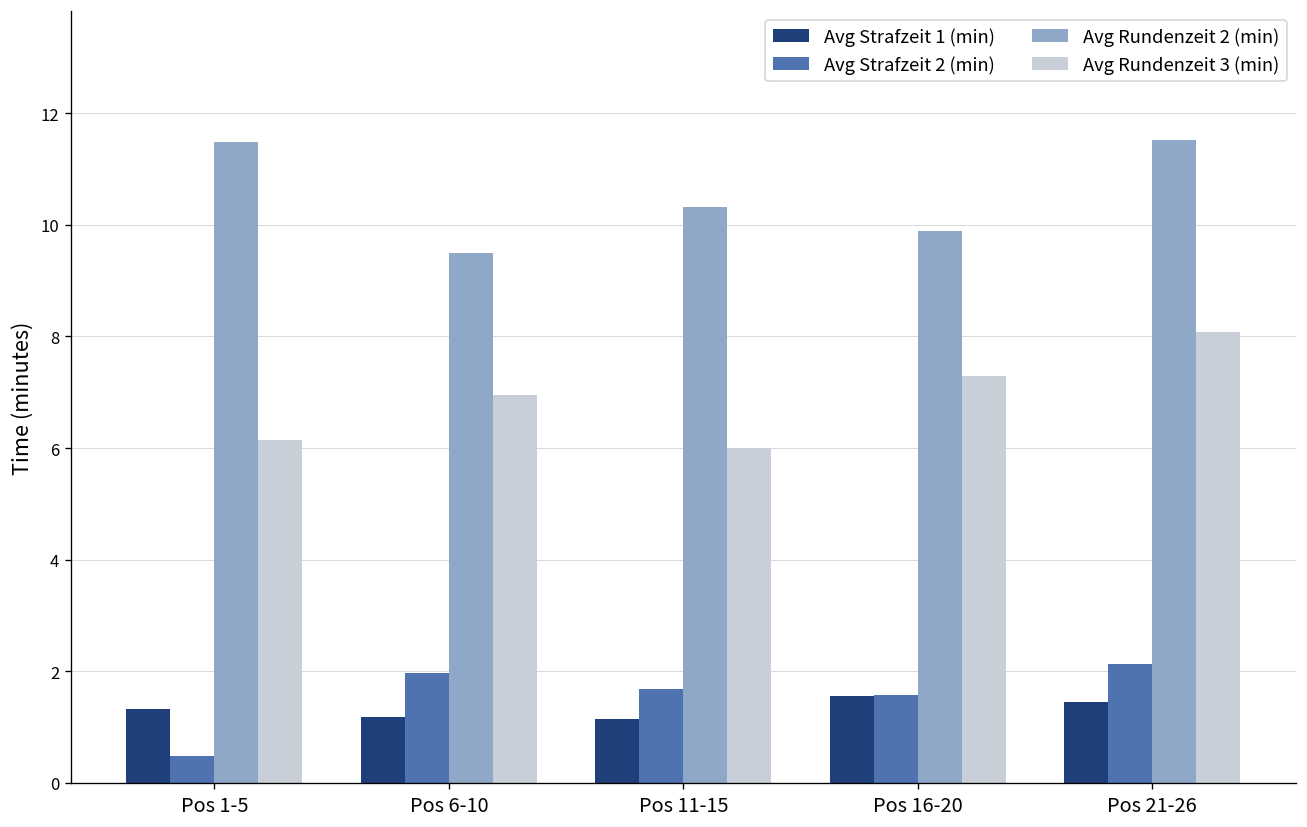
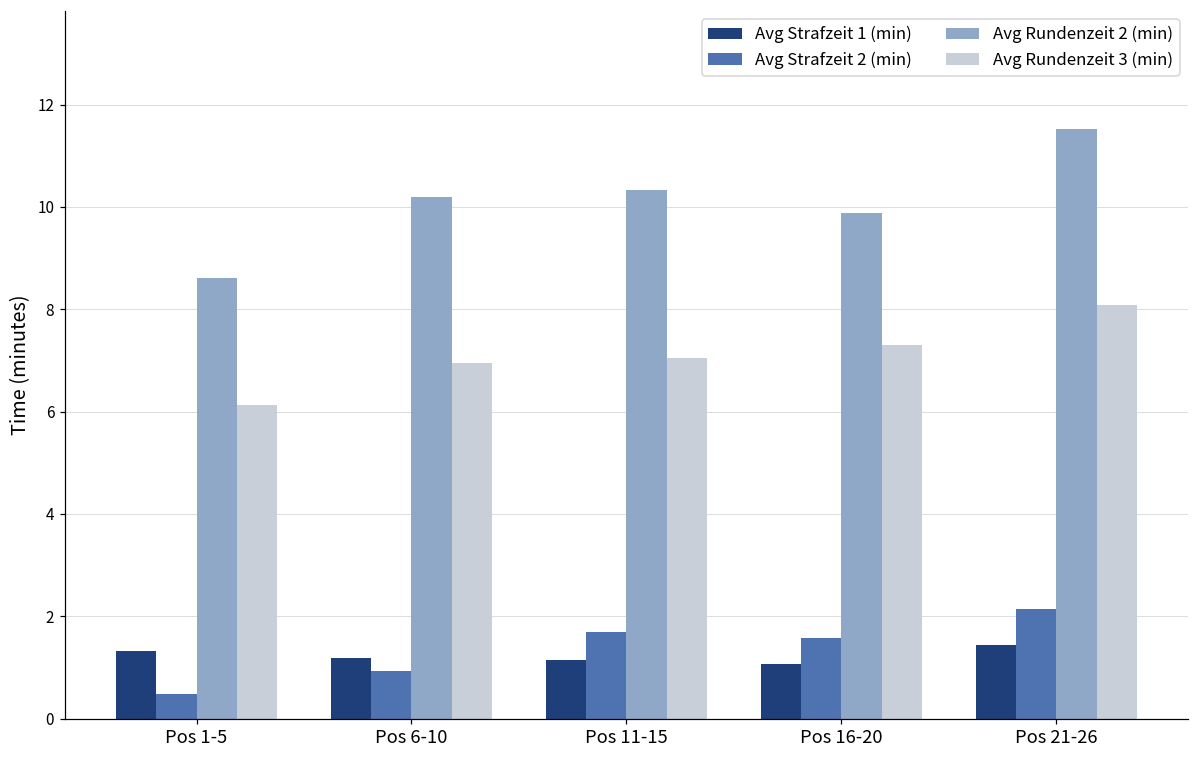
Avg Rundenzeit 2 (min), Pos 1-5: 11.5 -> 8.6
Avg Strafzeit 2 (min), Pos 6-10: 2.0 -> 0.9
Avg Rundenzeit 2 (min), Pos 6-10: 9.5 -> 10.2
Avg Rundenzeit 3 (min), Pos 11-15: 6.0 -> 7.0
Avg Strafzeit 1 (min), Pos 16-20: 1.6 -> 1.1
